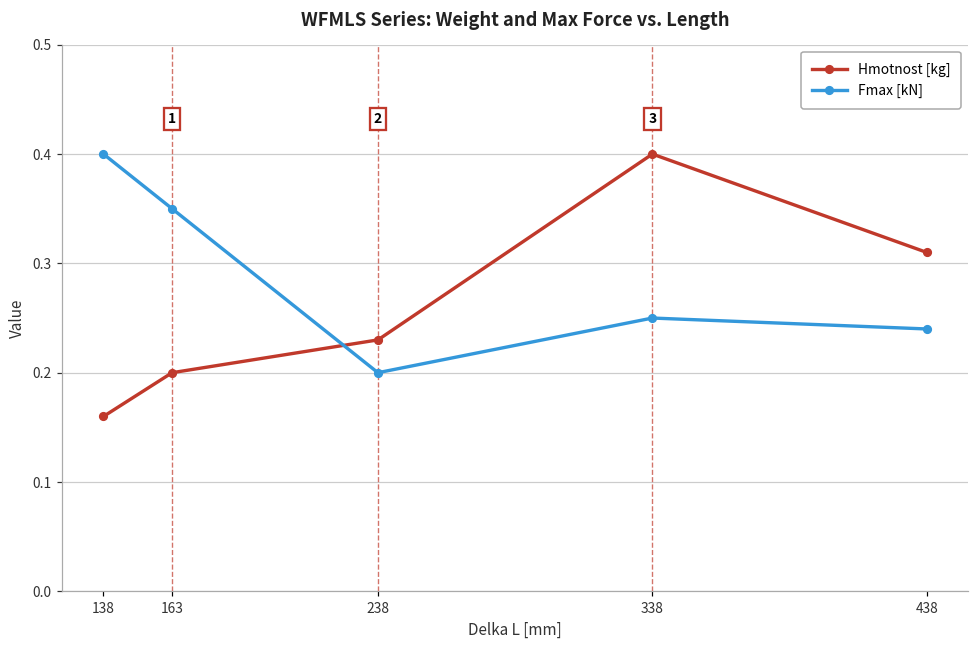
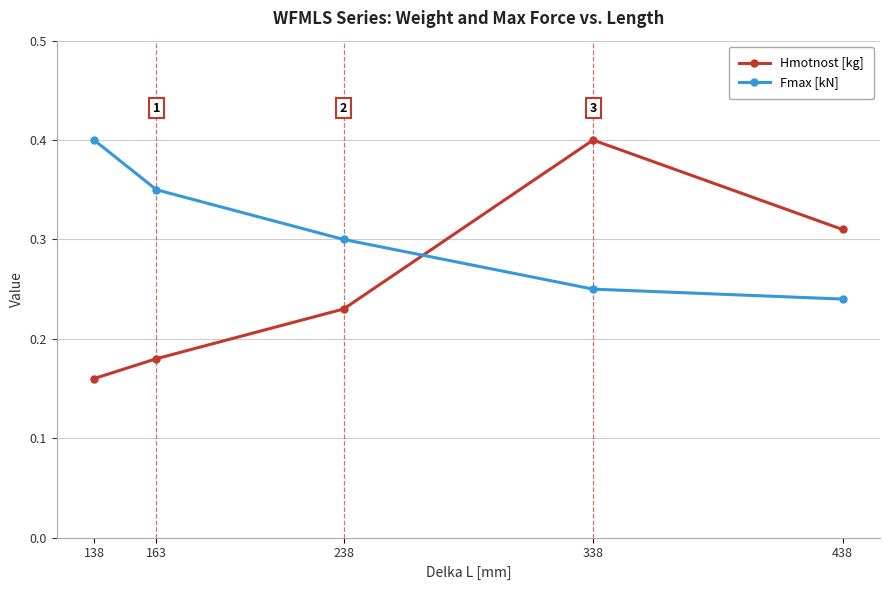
Hmotnost [kg], 163: 0.20 -> 0.18
Fmax [kN], 238: 0.2 -> 0.3
